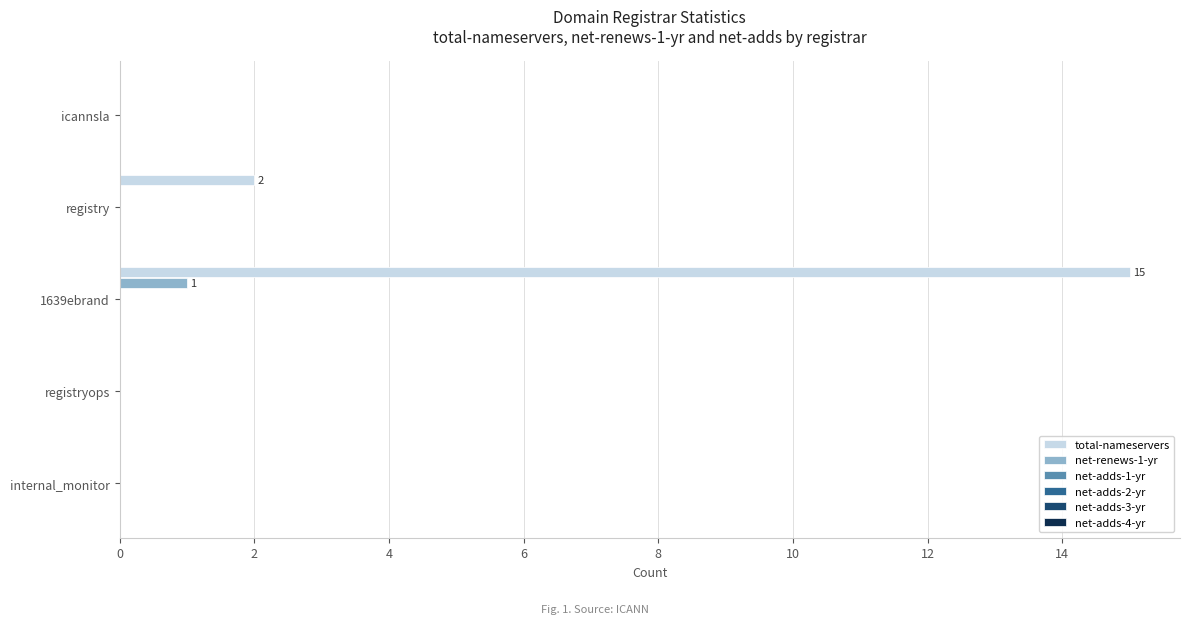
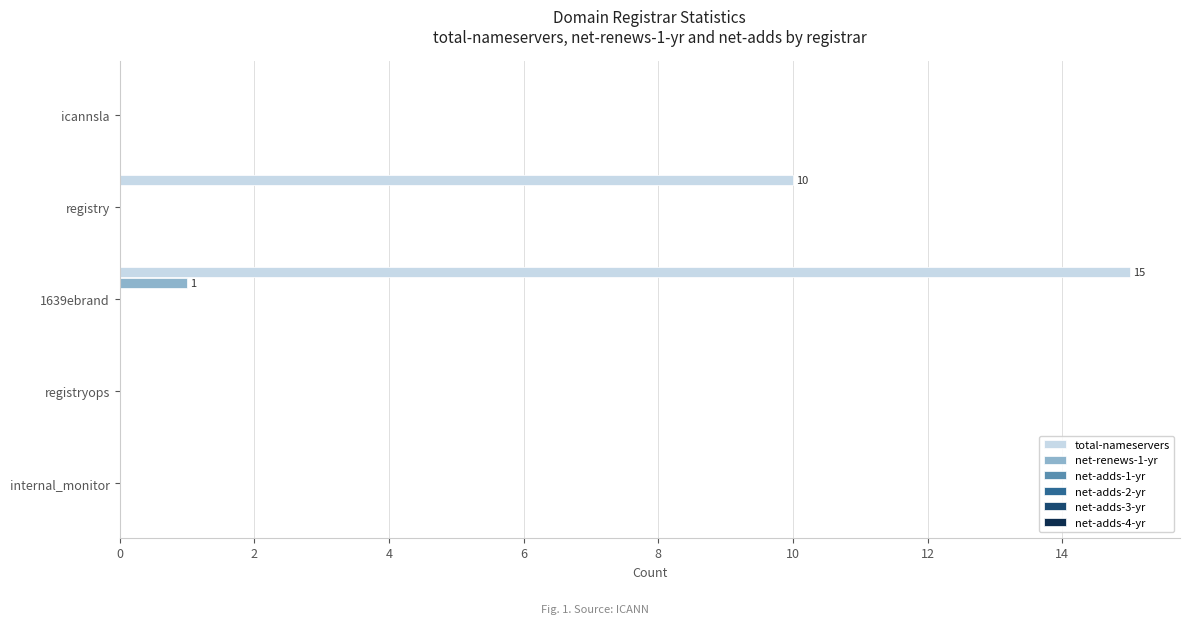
total-nameservers, registry: 2 -> 10
